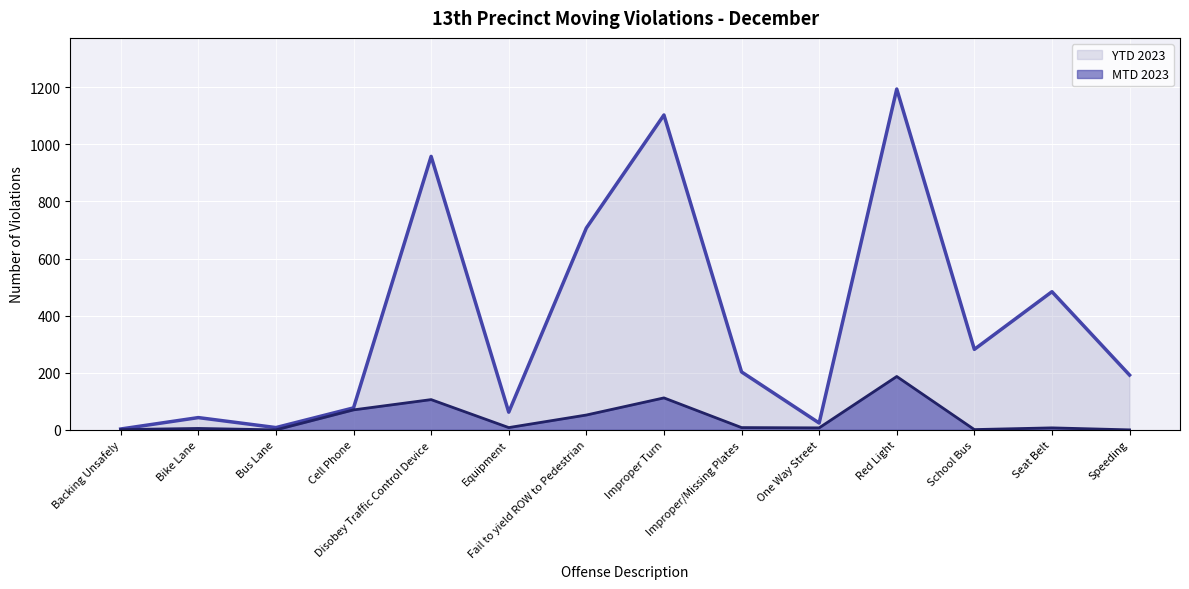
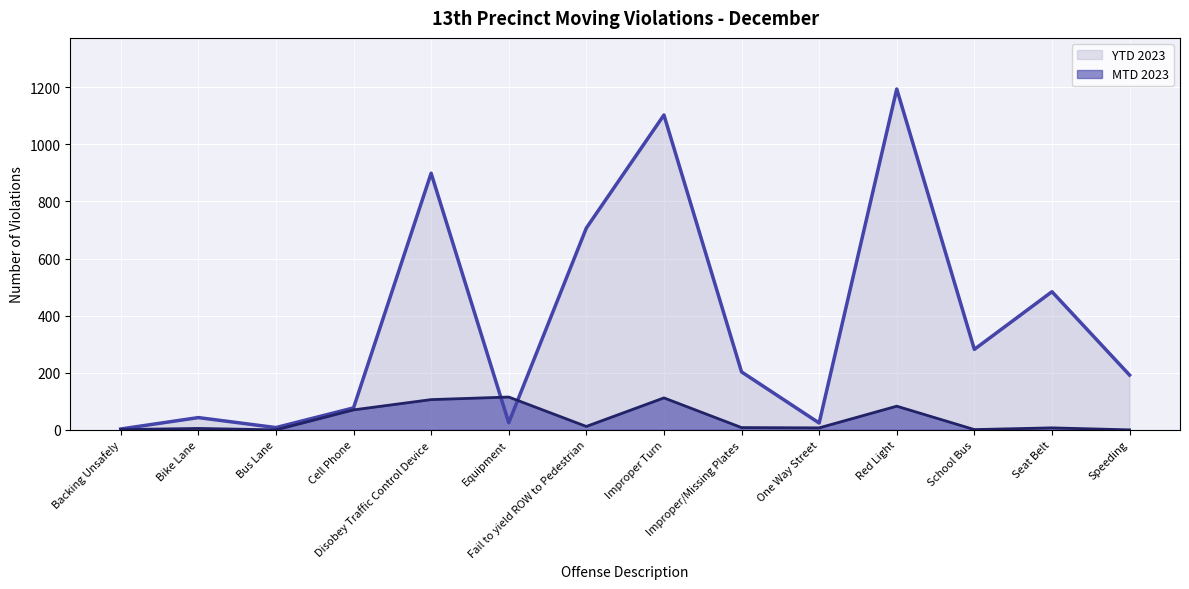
YTD 2023, Disobey Traffic Control Device: 960 -> 900
YTD 2023, Equipment: 60 -> 30
MTD 2023, Equipment: 10 -> 120
MTD 2023, Fail to yield ROW to Pedestrian: 50 -> 10
MTD 2023, Red Light: 190 -> 80
